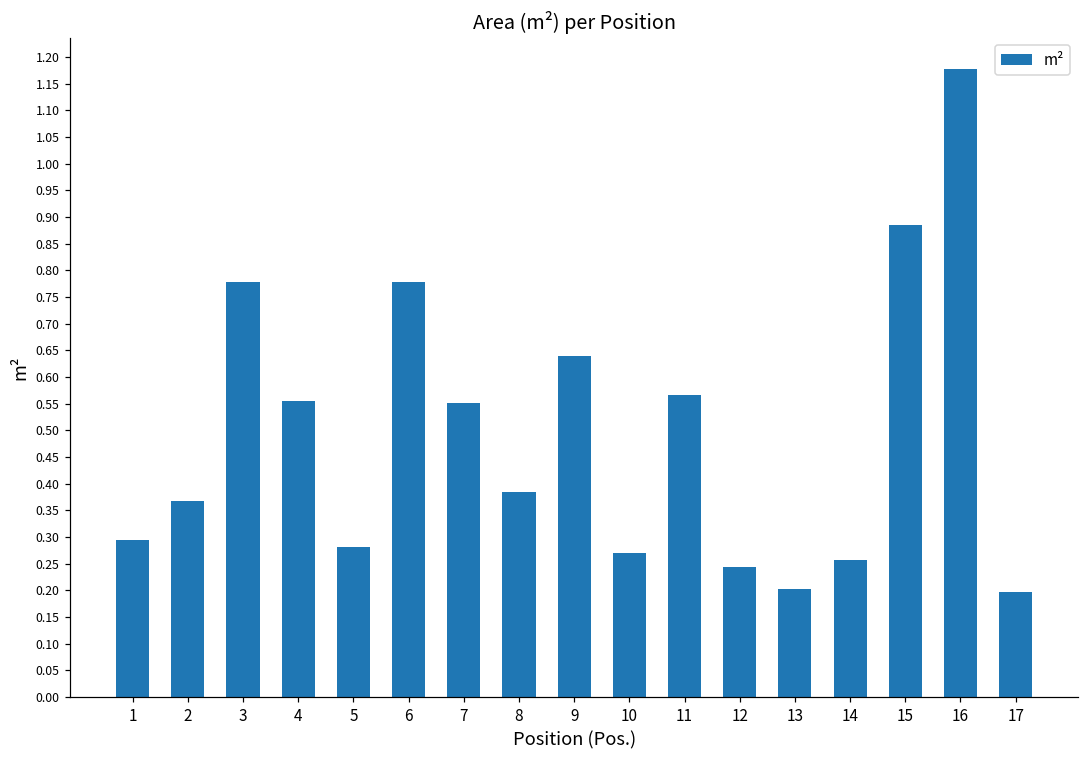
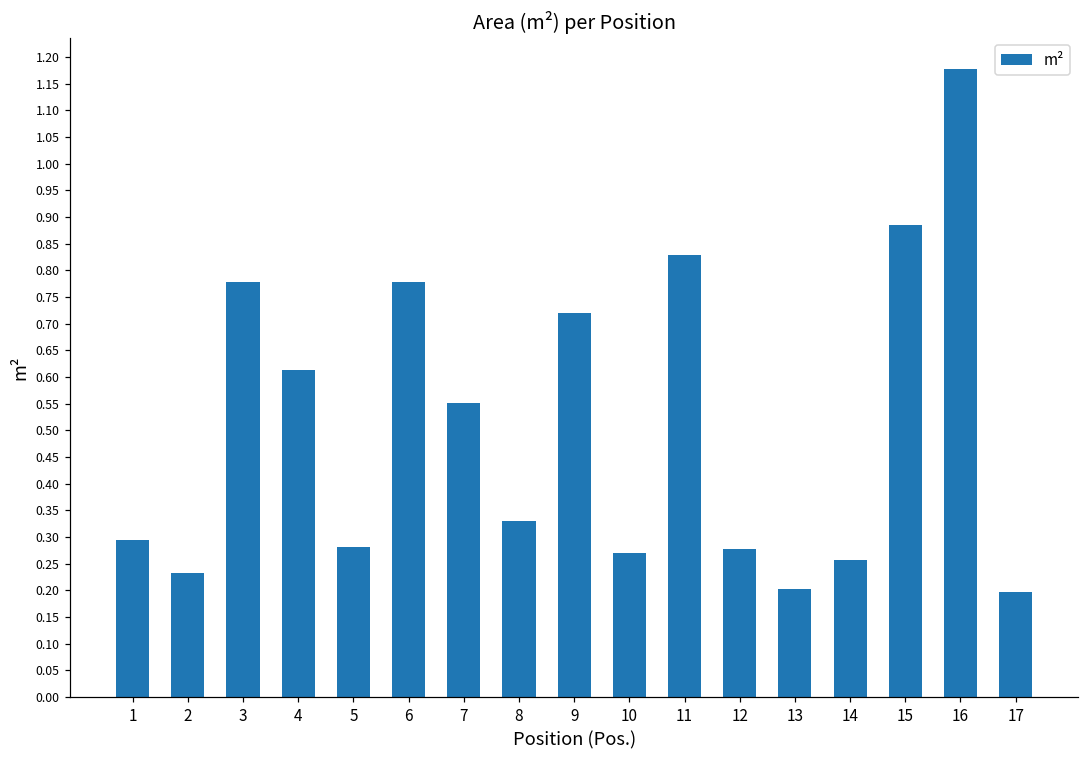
2: 0.37 -> 0.23
4: 0.56 -> 0.61
8: 0.38 -> 0.33
9: 0.64 -> 0.72
11: 0.57 -> 0.83
12: 0.24 -> 0.28
